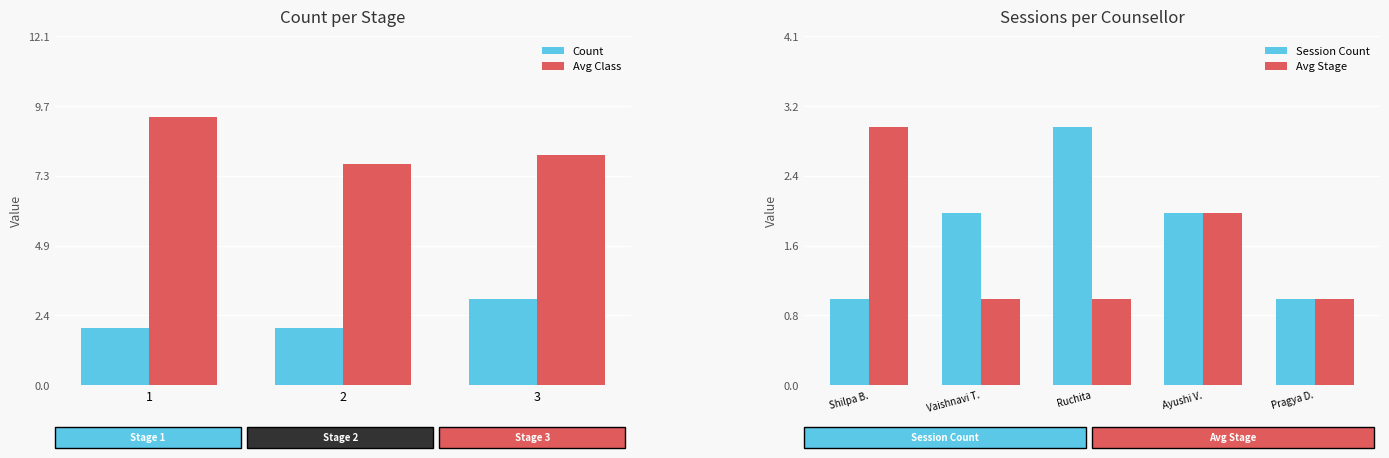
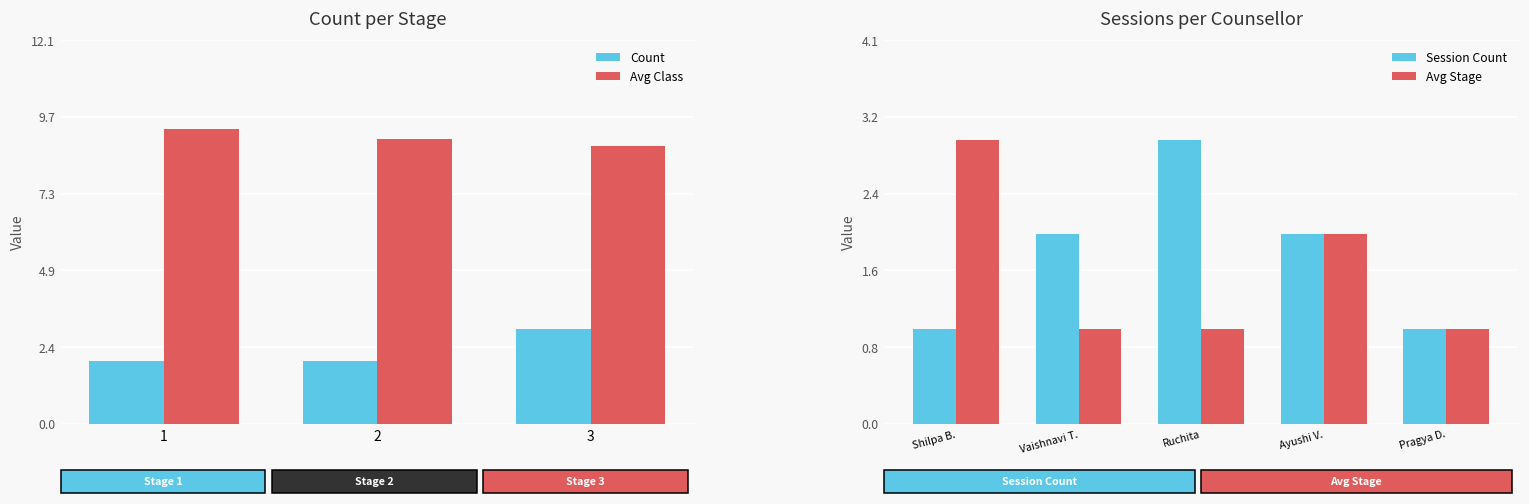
Count per Stage, Avg Class, 2: 7.7 -> 9.0
Count per Stage, Avg Class, 3: 8.0 -> 8.8
